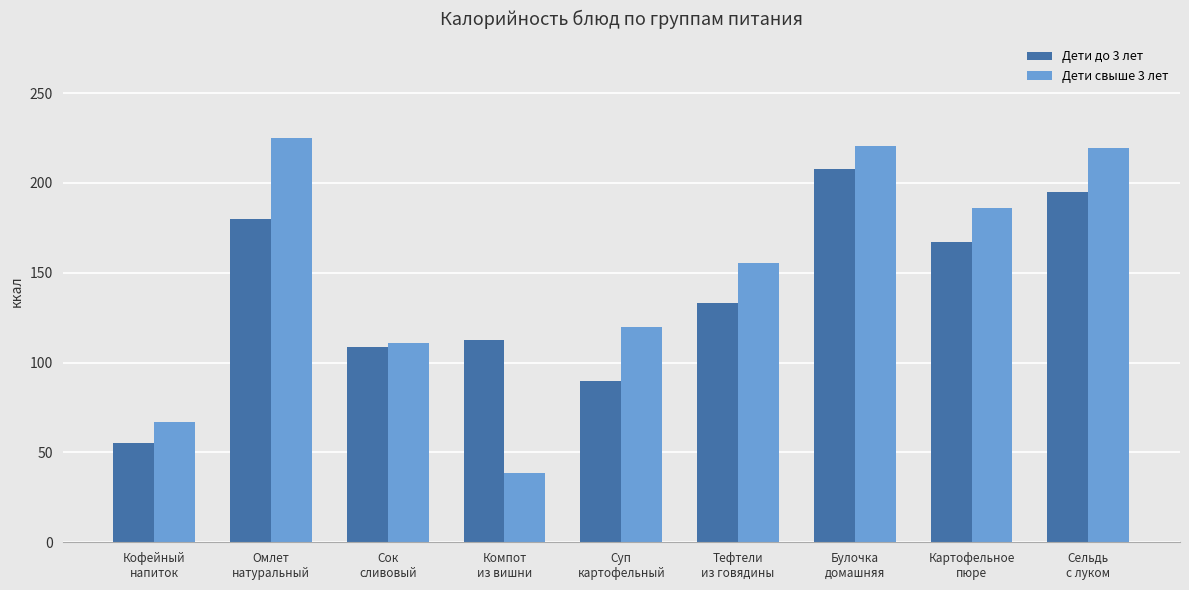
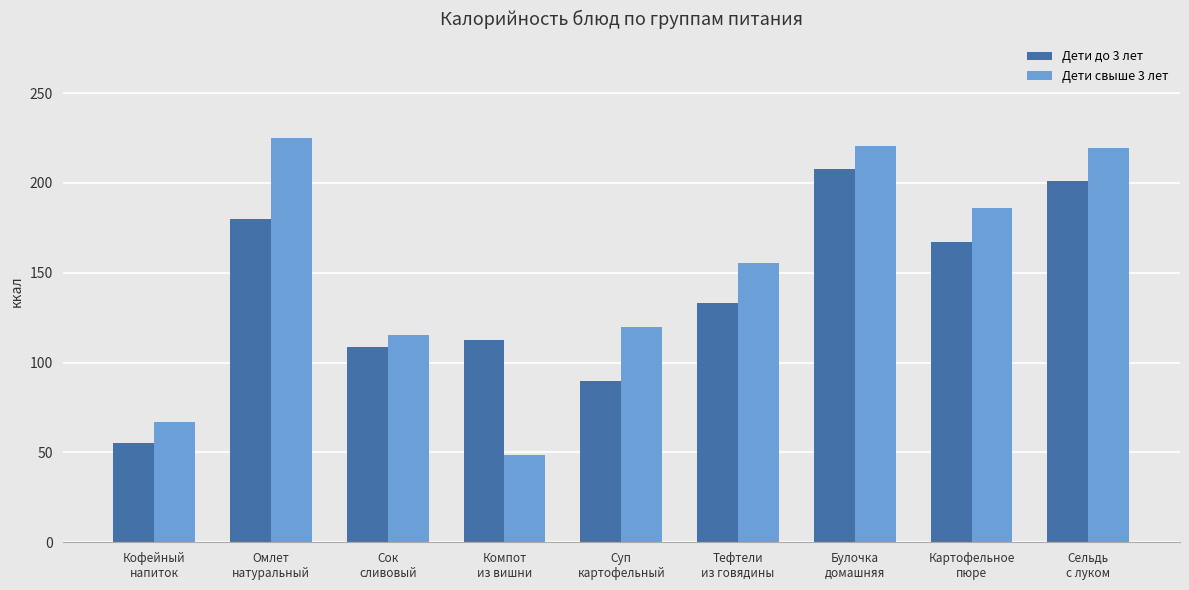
Дети свыше 3 лет, Сок сливовый: 111 -> 116
Дети свыше 3 лет, Компот из вишни: 39 -> 49
Дети до 3 лет, Сельдь с луком: 195 -> 201
